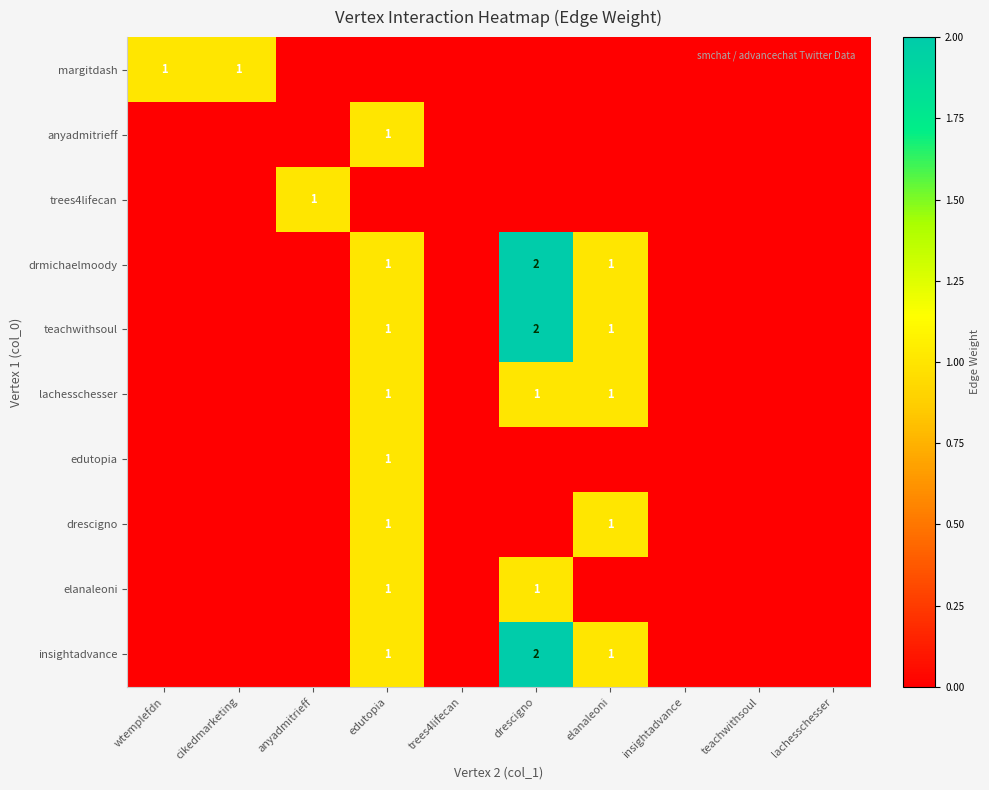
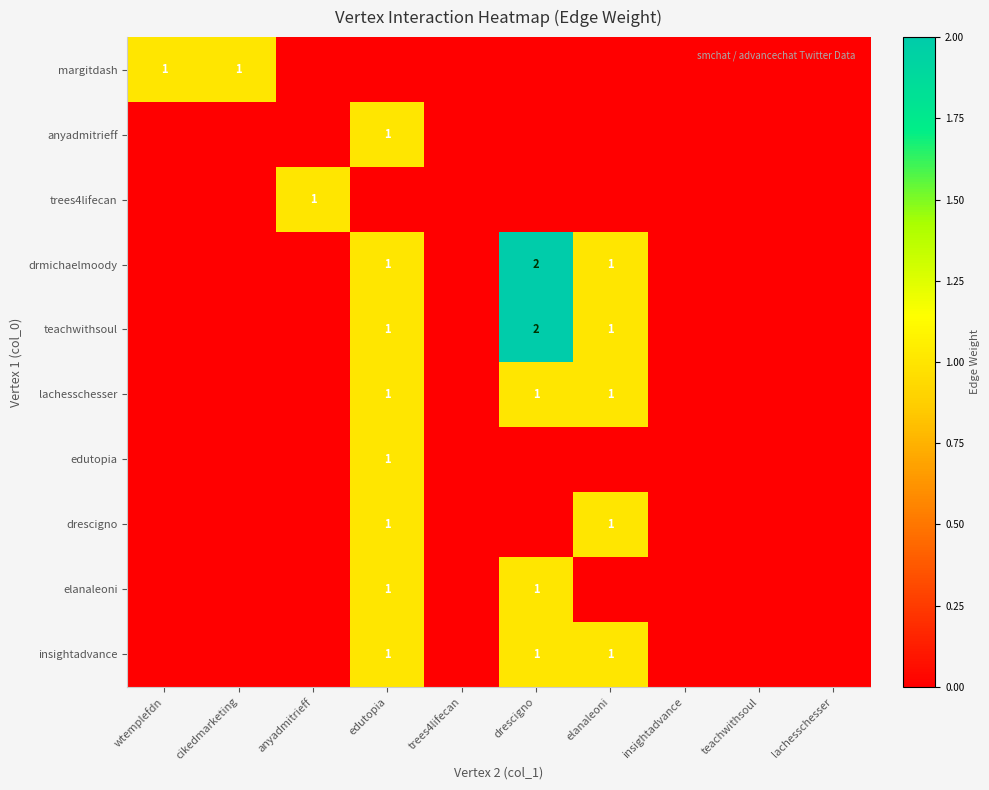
insightadvance, drescigno: 2 -> 1
